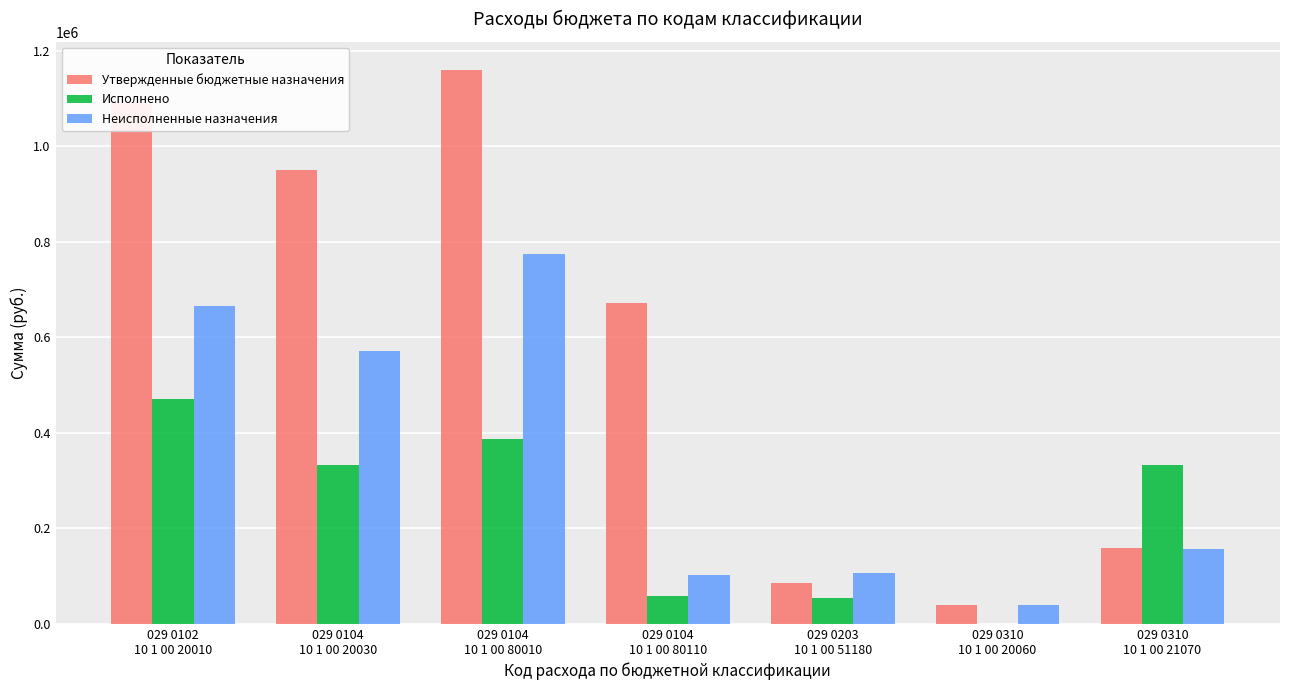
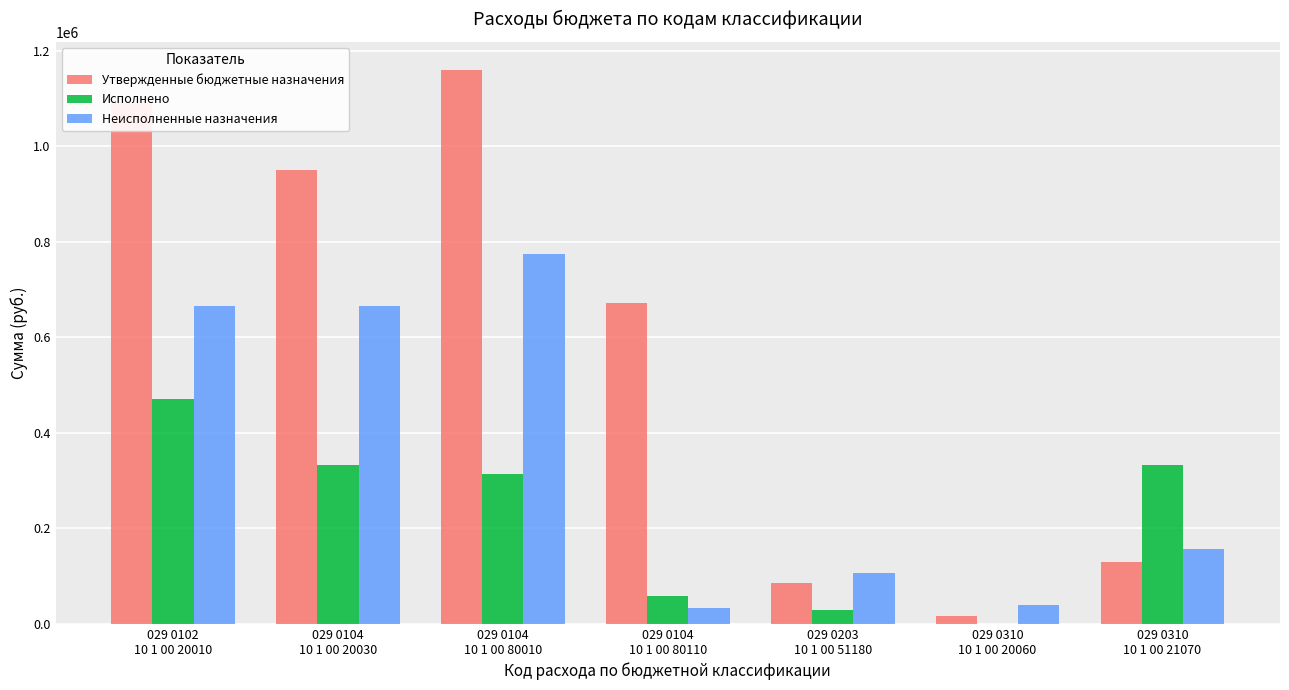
Неисполненные назначения, 029 0104 10 1 00 20030: 570000 -> 670000
Исполнено, 029 0104 10 1 00 80010: 390000 -> 310000
Неисполненные назначения, 029 0104 10 1 00 80110: 100000 -> 30000
Исполнено, 029 0203 10 1 00 51180: 50000 -> 30000
Утвержденные бюджетные назначения, 029 0310 10 1 00 20060: 40000 -> 20000
Утвержденные бюджетные назначения, 029 0310 10 1 00 21070: 160000 -> 130000
